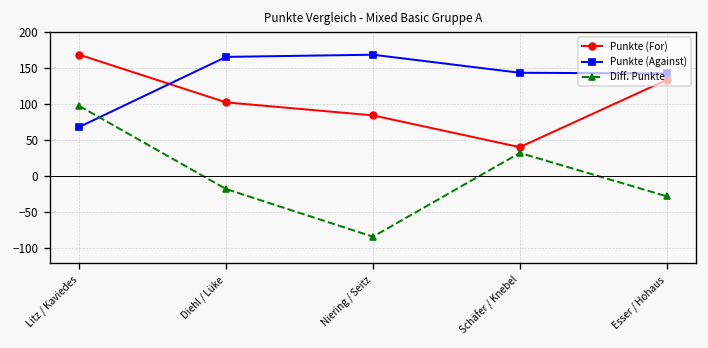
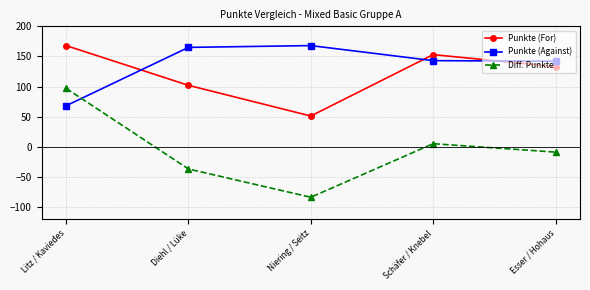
Diff. Punkte, Diehl / Lüke: -20 -> -40
Punkte (For), Niering / Seitz: 80 -> 50
Punkte (For), Schäfer / Knebel: 40 -> 150
Diff. Punkte, Schäfer / Knebel: 30 -> 10
Diff. Punkte, Esser / Hohaus: -30 -> -10
